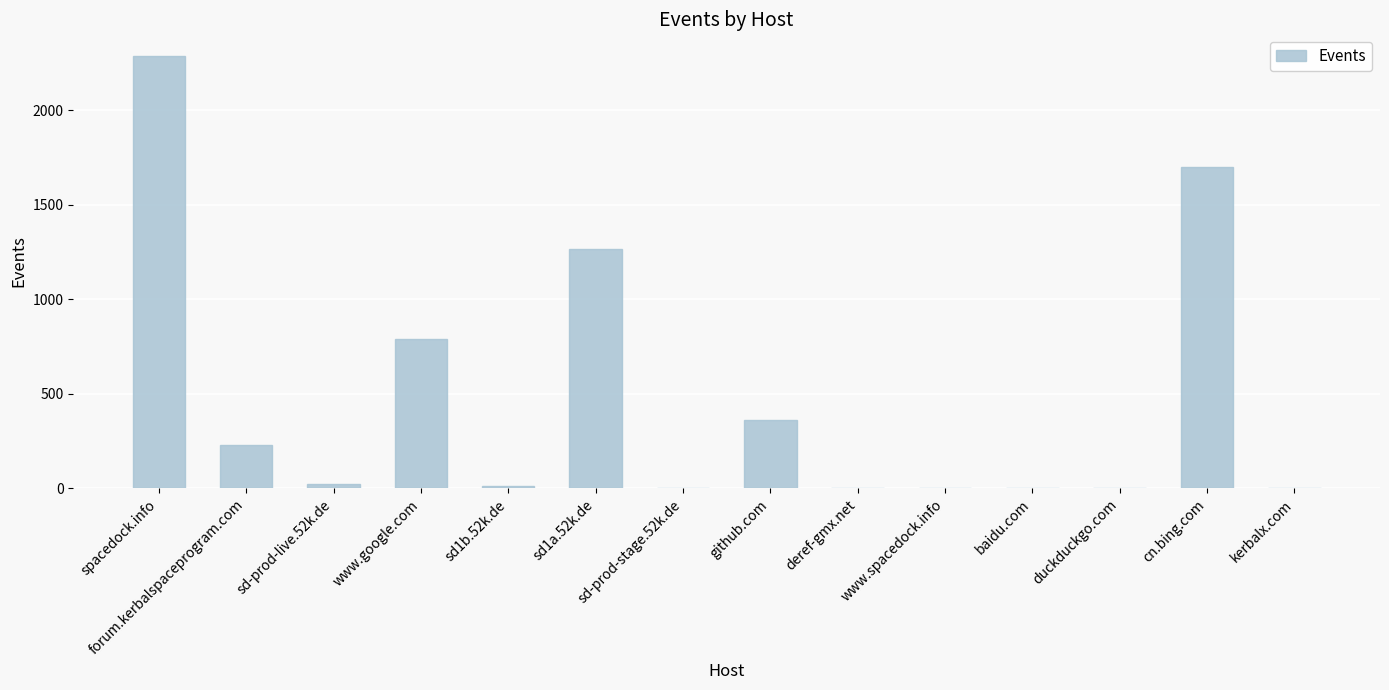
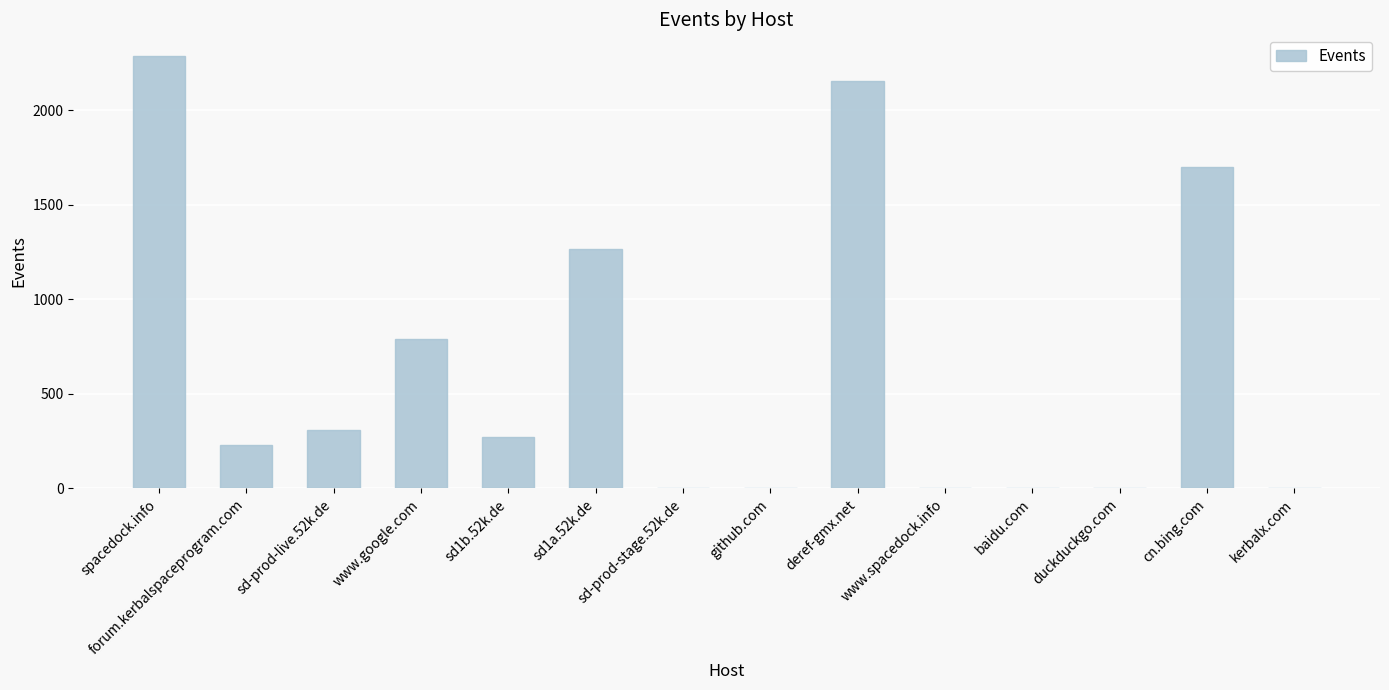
sd-prod-live.52k.de: 30 -> 310
sd1b.52k.de: 10 -> 270
github.com: 360 -> 0
deref-gmx.net: 0 -> 2150
